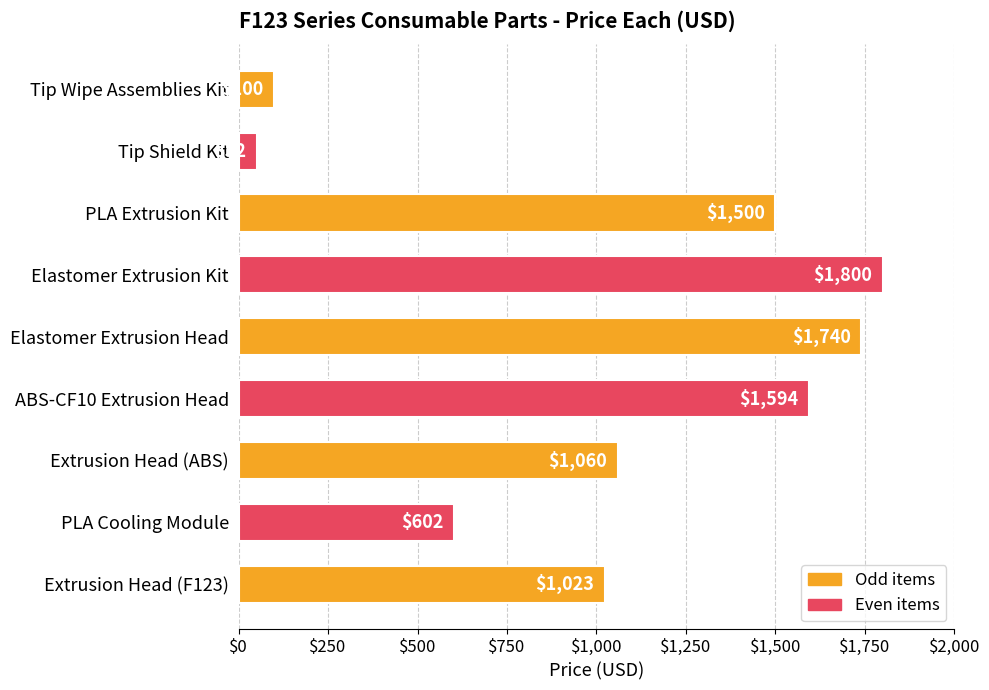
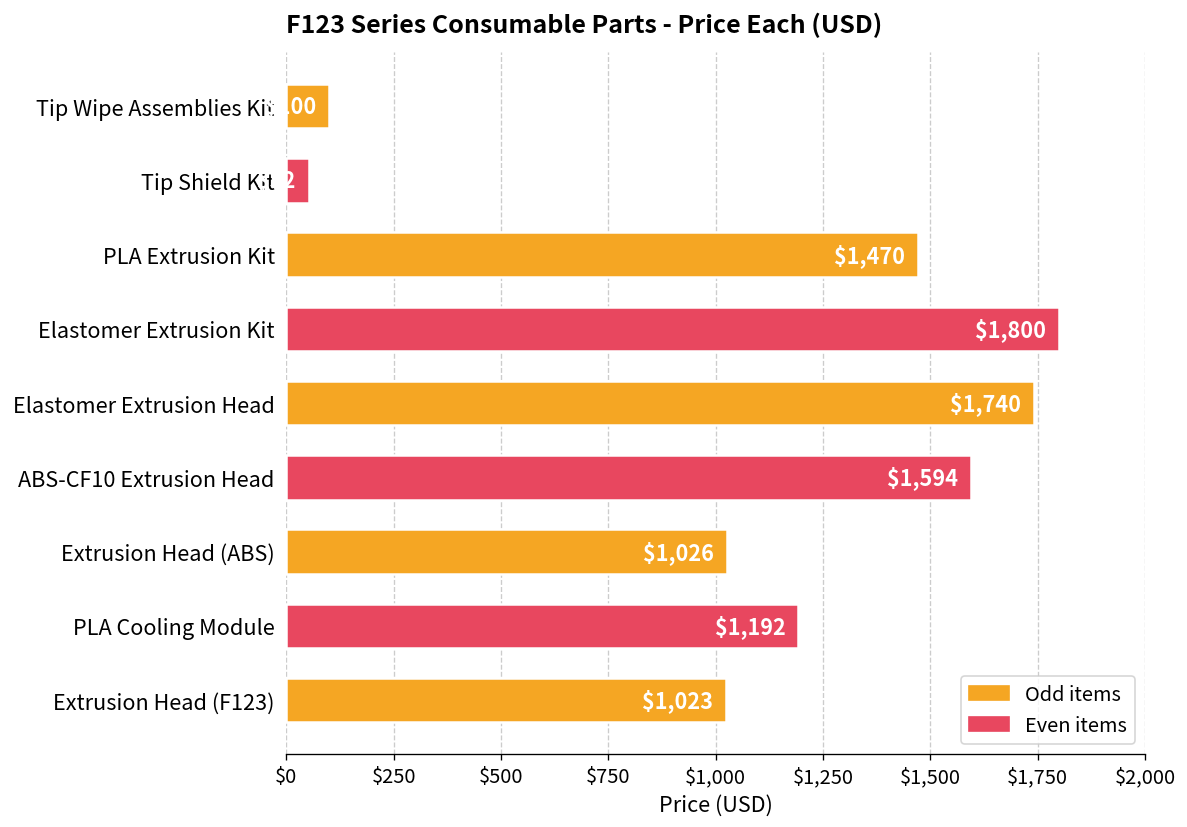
PLA Extrusion Kit: $1,500 -> $1,470
Extrusion Head (ABS): $1,060 -> $1,026
PLA Cooling Module: $602 -> $1,192
